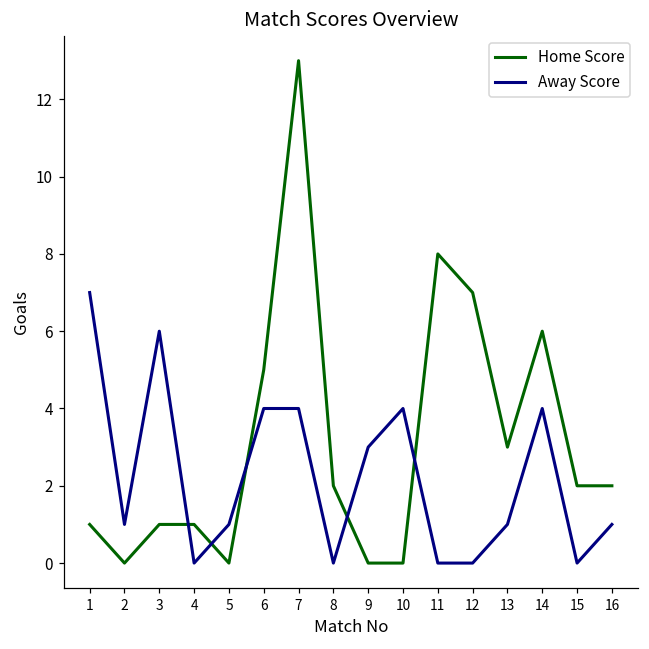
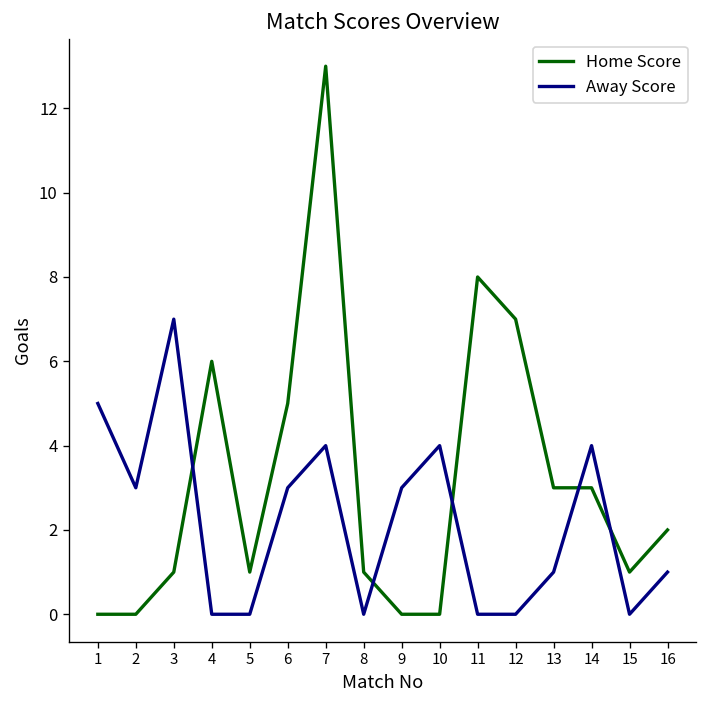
Home Score, 1: 1 -> 0
Away Score, 1: 7 -> 5
Away Score, 2: 1 -> 3
Away Score, 3: 6 -> 7
Home Score, 4: 1 -> 6
Home Score, 5: 0 -> 1
Away Score, 5: 1 -> 0
Away Score, 6: 4 -> 3
Home Score, 8: 2 -> 1
Home Score, 14: 6 -> 3
Home Score, 15: 2 -> 1
